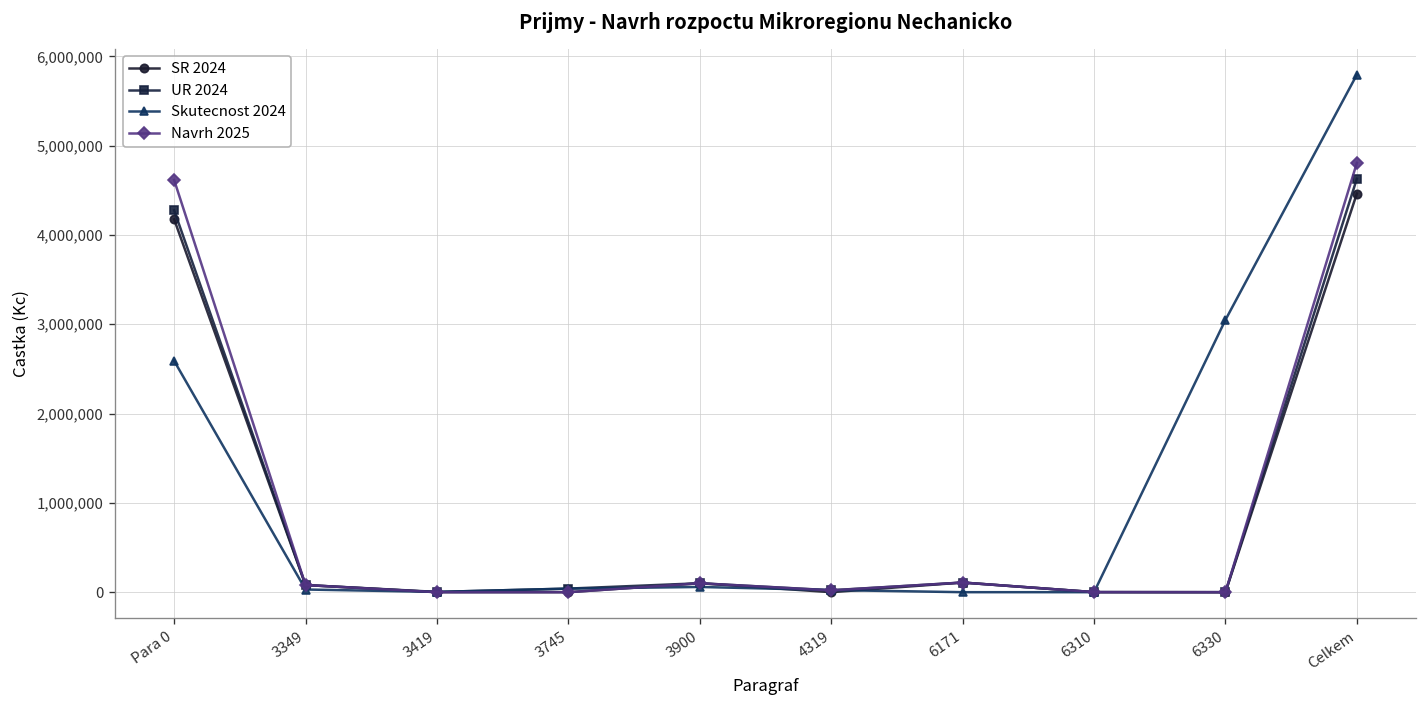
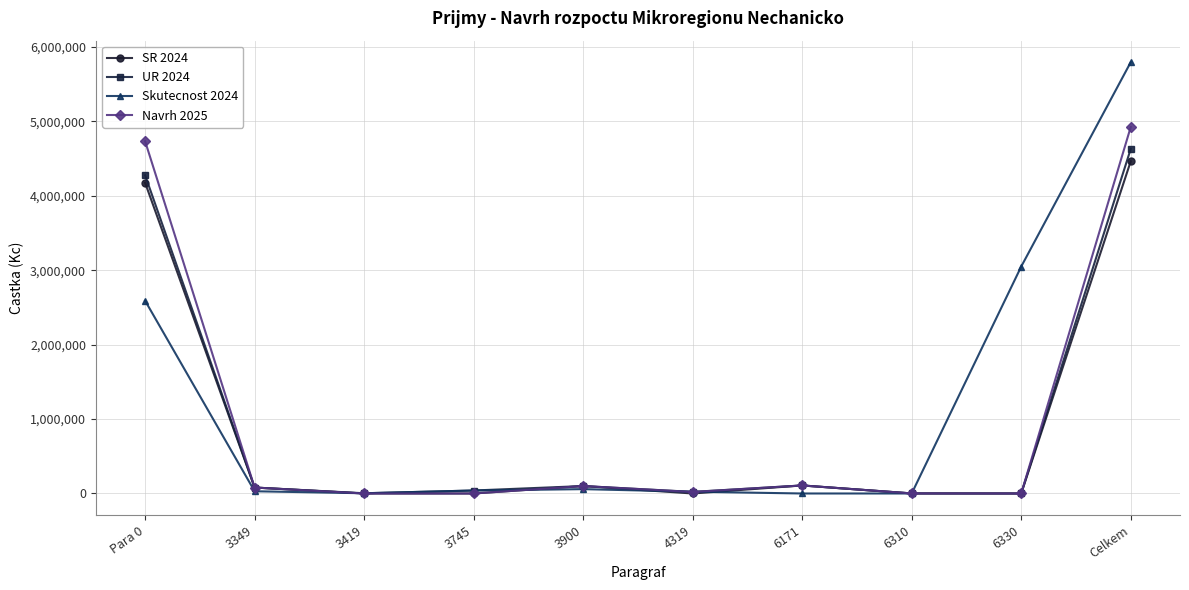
Navrh 2025, Para 0: 4,600,000 -> 4,700,000
Navrh 2025, Celkem: 4,800,000 -> 4,900,000
